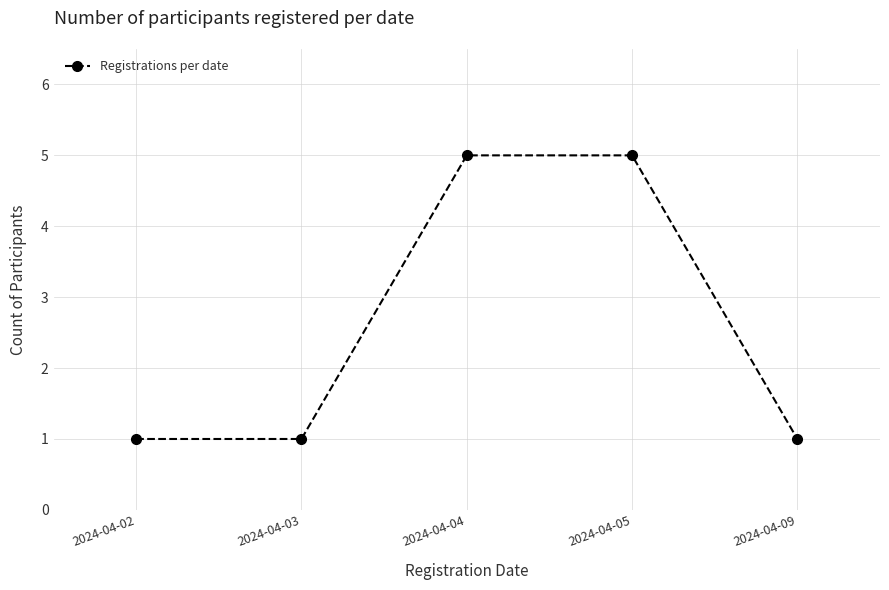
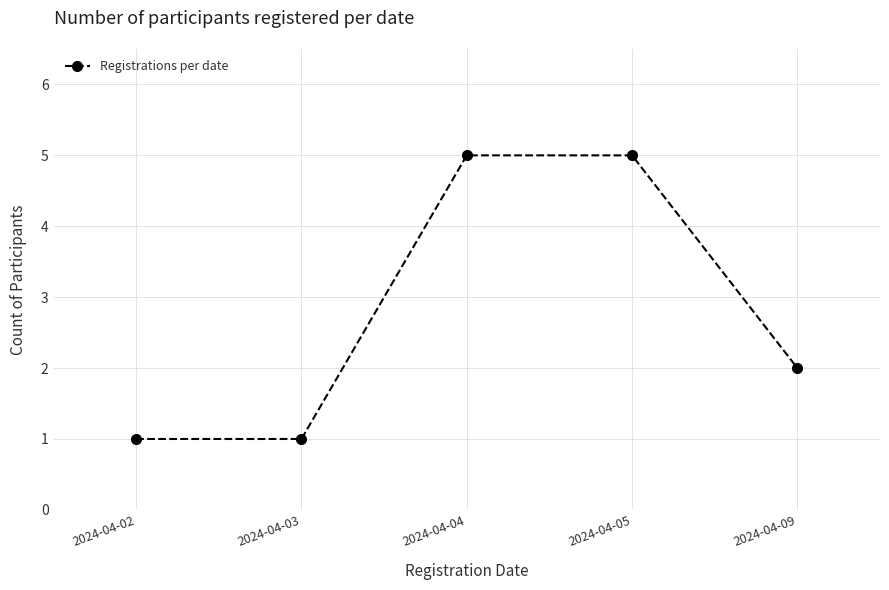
2024-04-09: 1 -> 2
